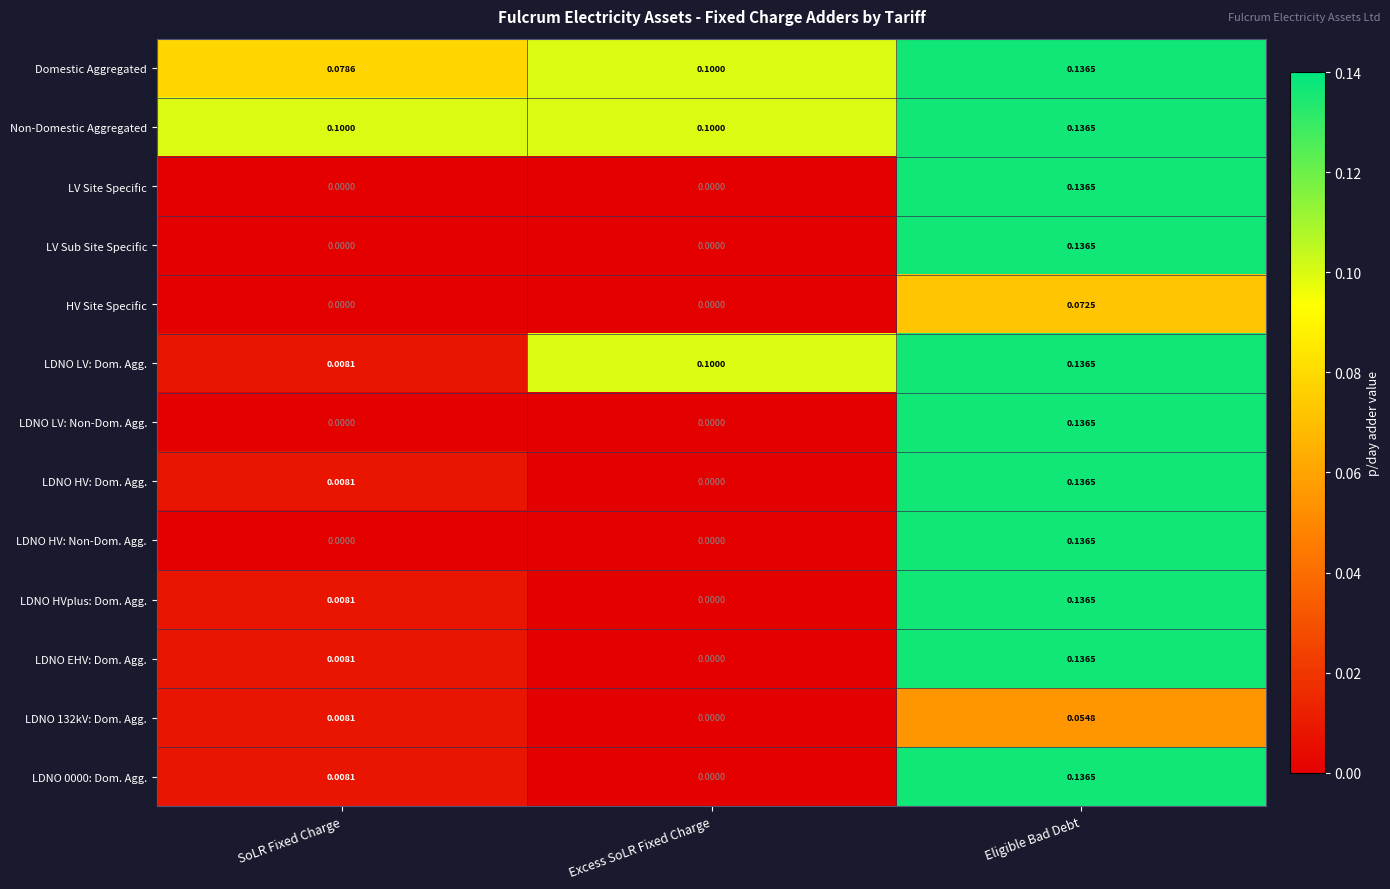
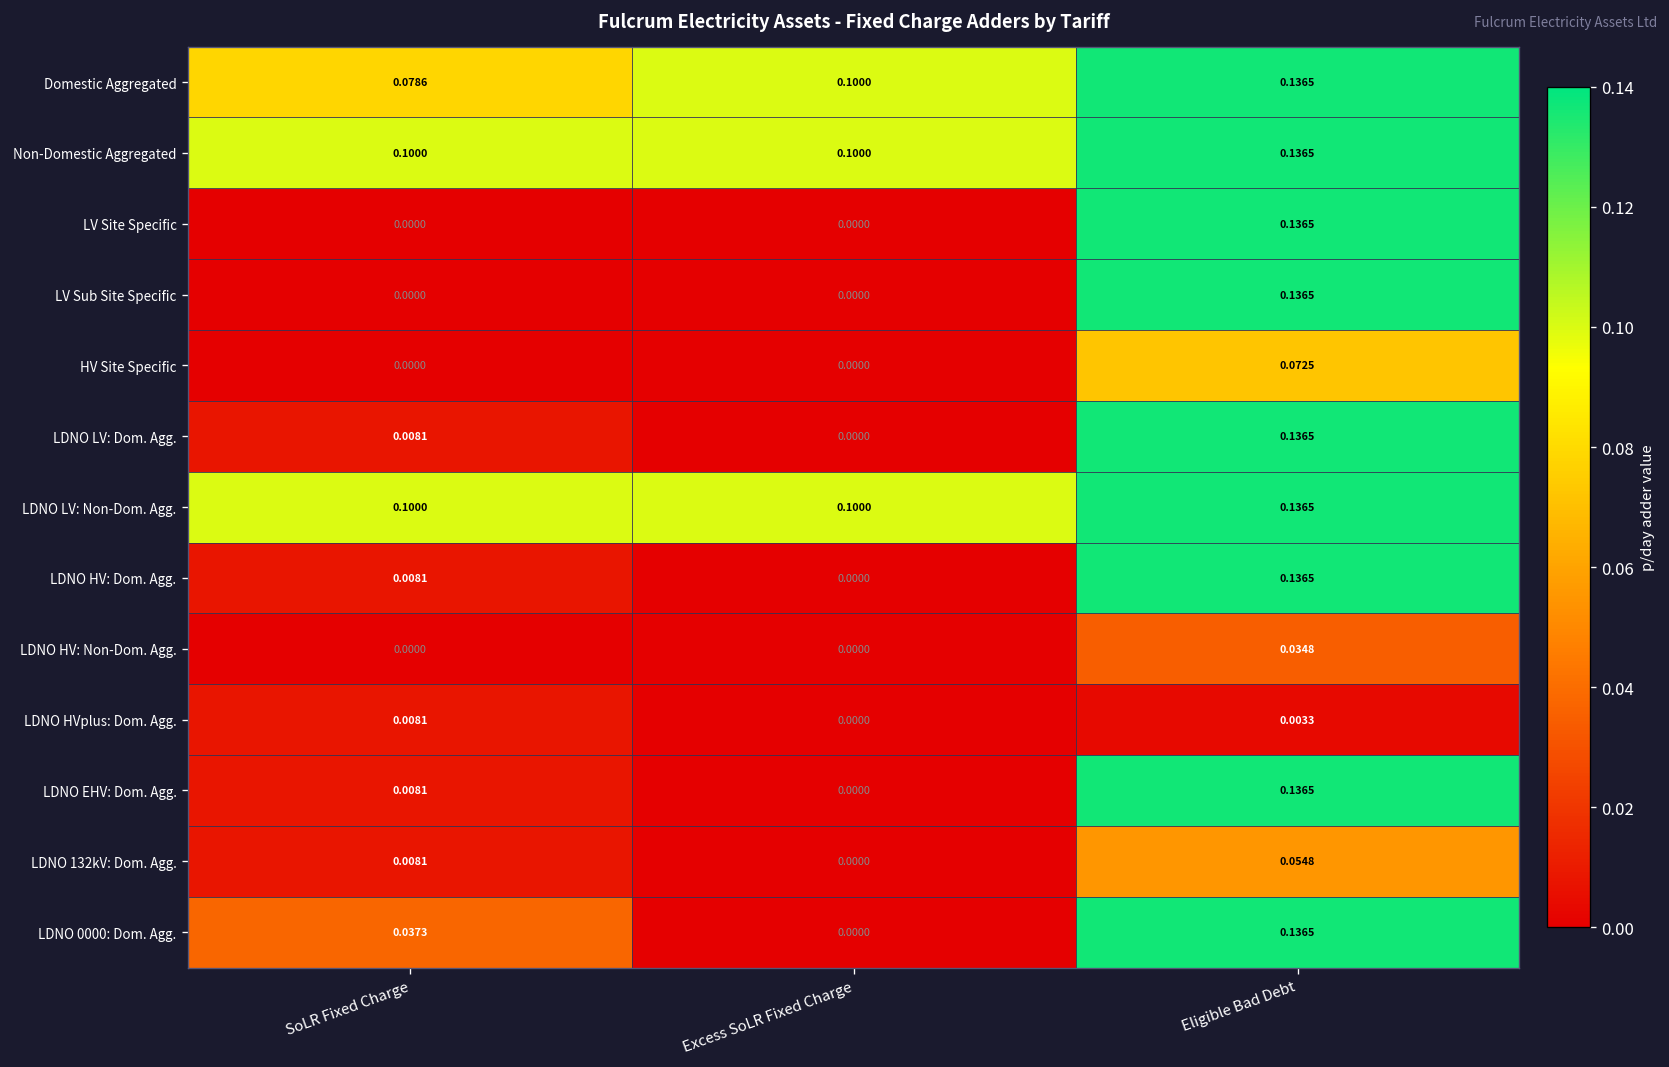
LDNO LV: Dom. Agg., Excess SoLR Fixed Charge: 0.1000 -> 0.0000
LDNO LV: Non-Dom. Agg., SoLR Fixed Charge: 0.0000 -> 0.1000
LDNO LV: Non-Dom. Agg., Excess SoLR Fixed Charge: 0.0000 -> 0.1000
LDNO HV: Non-Dom. Agg., Eligible Bad Debt: 0.1365 -> 0.0348
LDNO HVplus: Dom. Agg., Eligible Bad Debt: 0.1365 -> 0.0033
LDNO 0000: Dom. Agg., SoLR Fixed Charge: 0.0081 -> 0.0373
